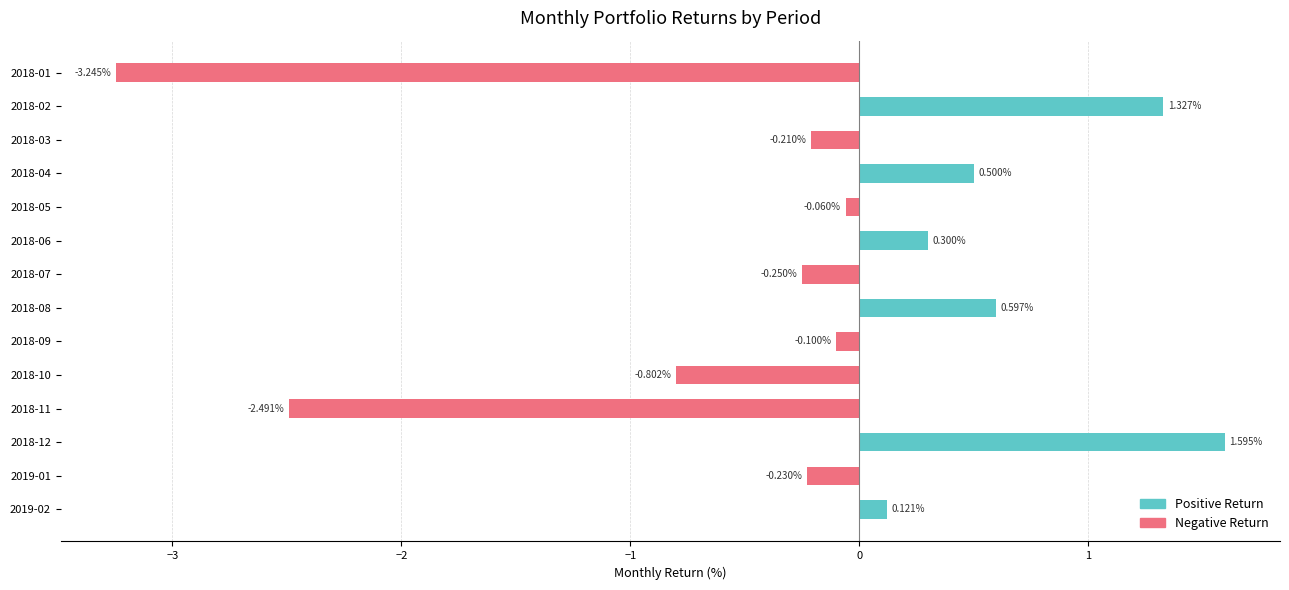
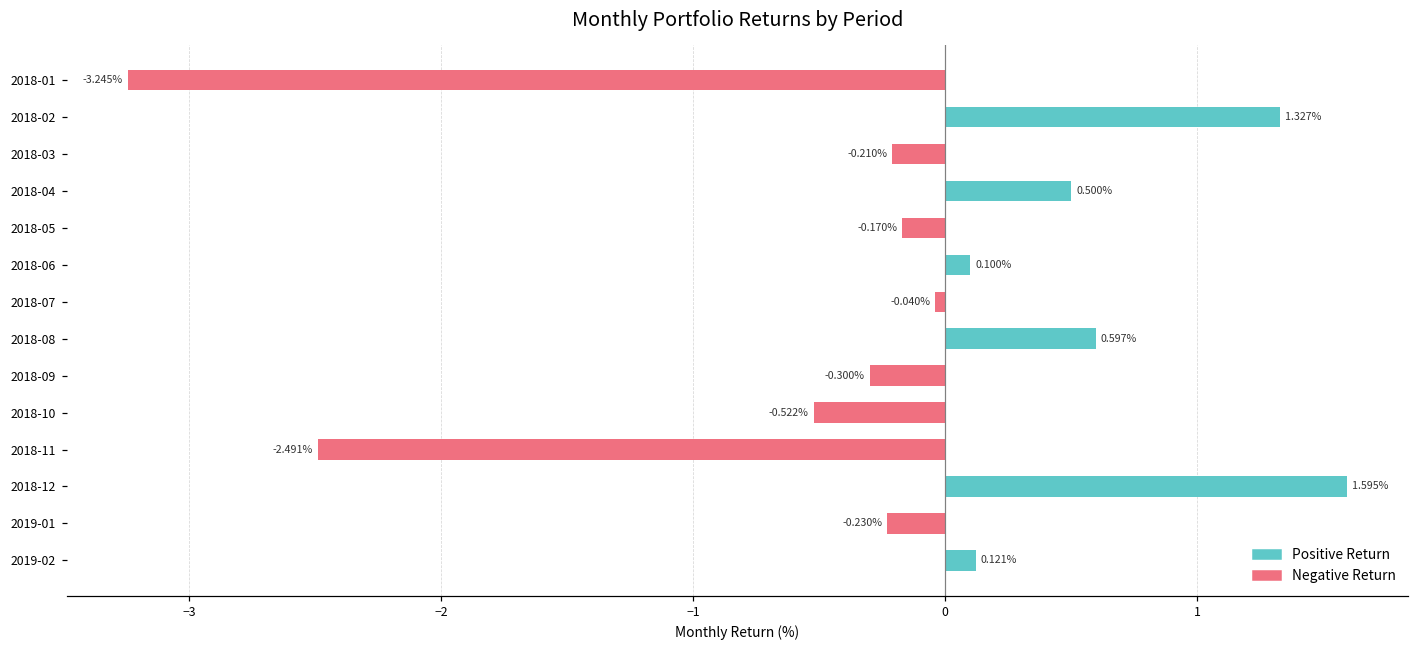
Negative Return, 2018-05: -0.060% -> -0.170%
Positive Return, 2018-06: 0.300% -> 0.100%
Negative Return, 2018-07: -0.250% -> -0.040%
Negative Return, 2018-09: -0.100% -> -0.300%
Negative Return, 2018-10: -0.802% -> -0.522%
